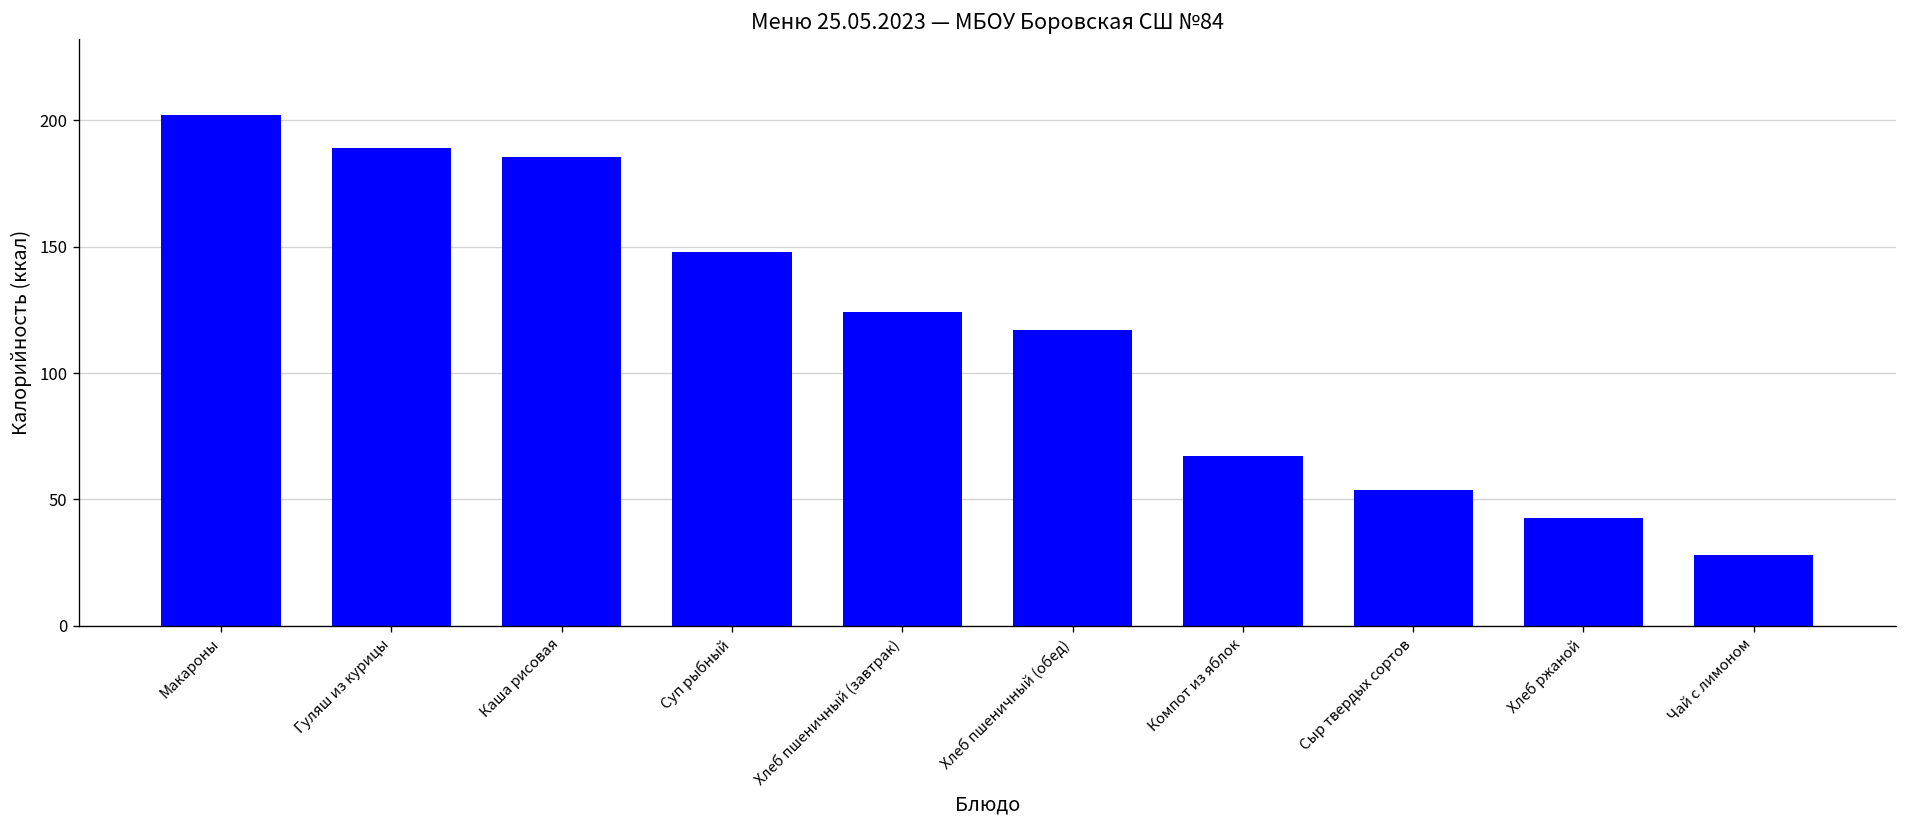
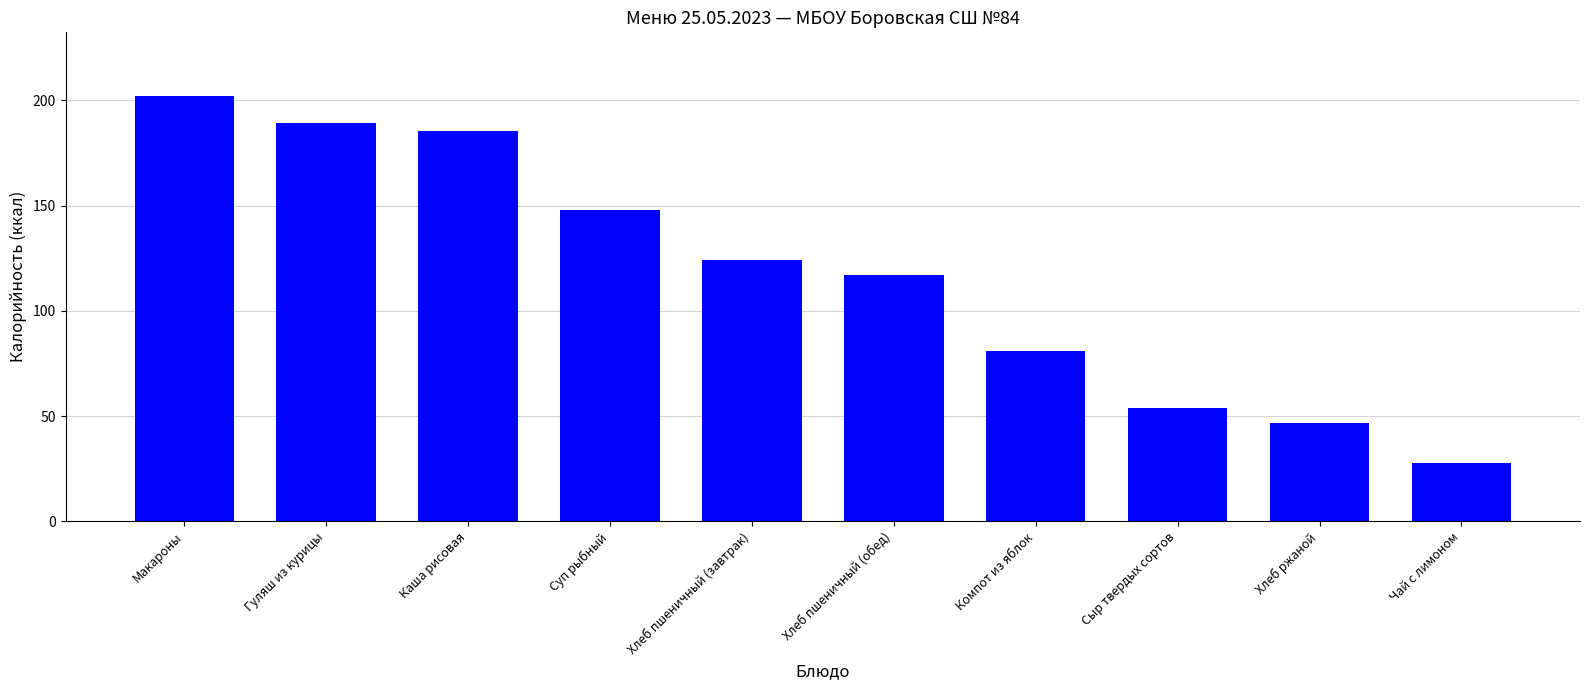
Компот из яблок: 67 -> 81
Хлеб ржаной: 43 -> 47
